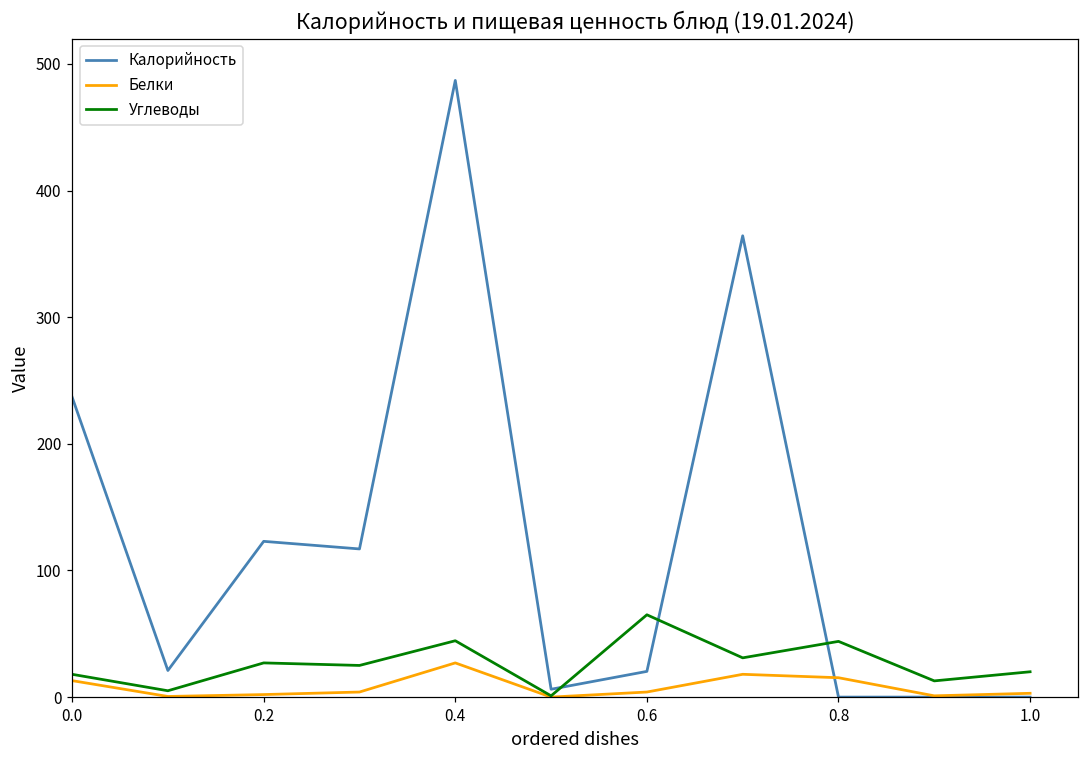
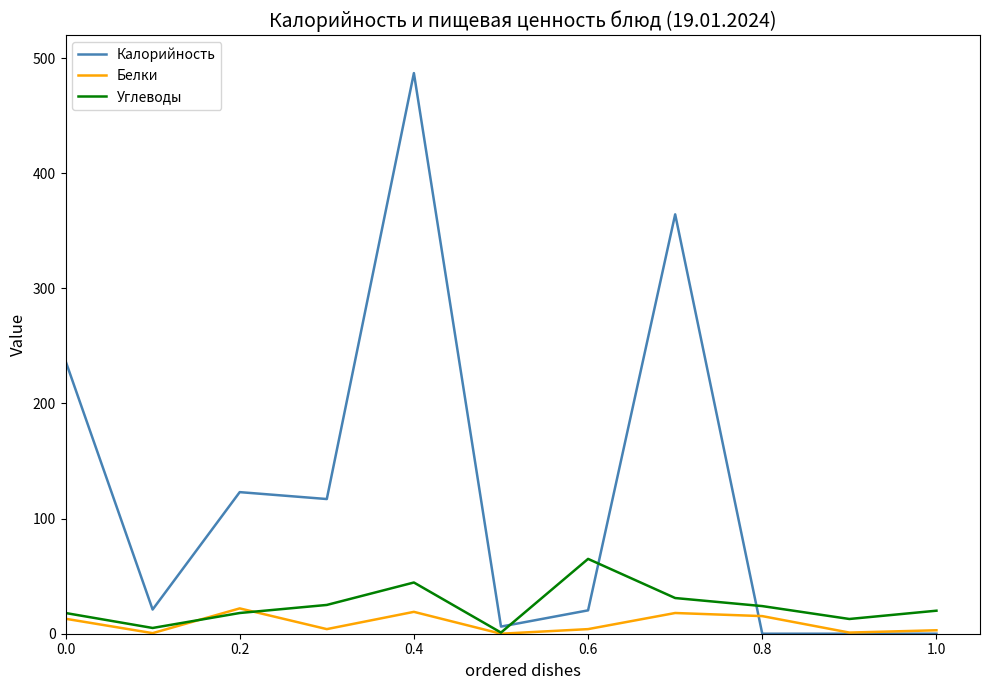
Белки, 0.2: 2 -> 22
Углеводы, 0.2: 27 -> 18
Белки, 0.4: 27 -> 19
Углеводы, 0.8: 44 -> 24
